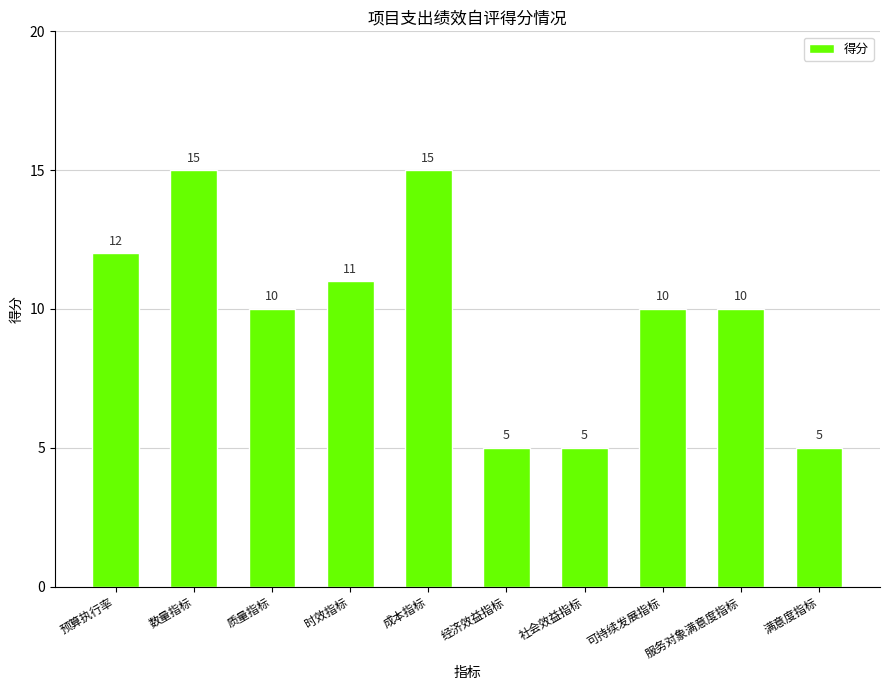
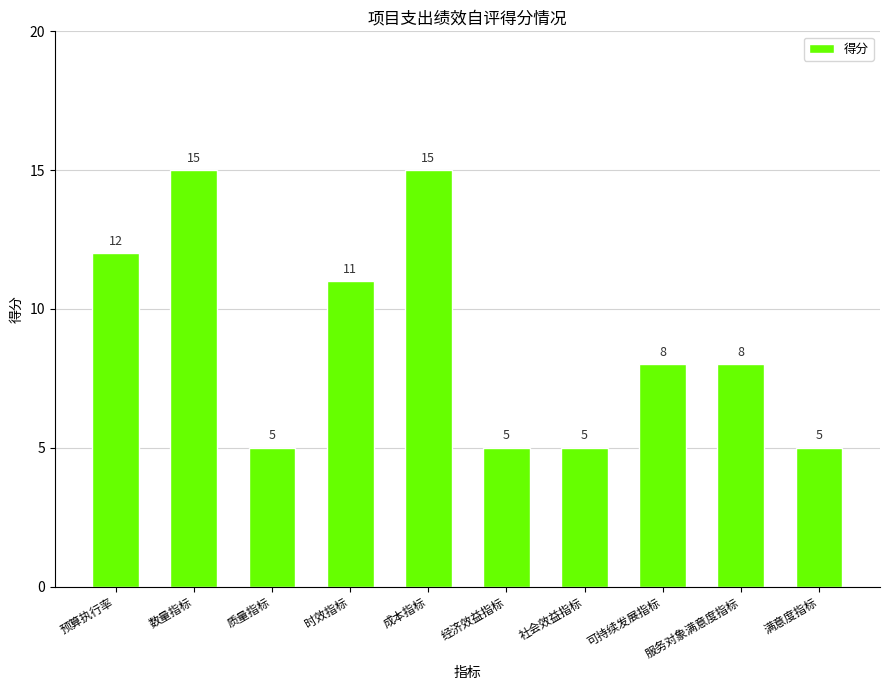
质量指标: 10 -> 5
可持续发展指标: 10 -> 8
服务对象满意度指标: 10 -> 8
